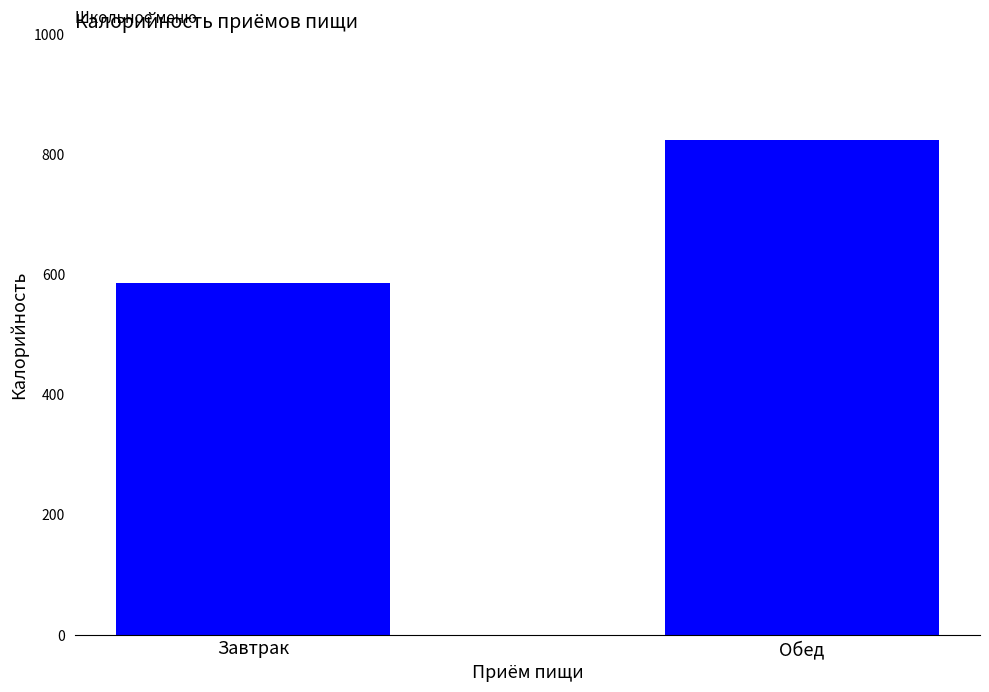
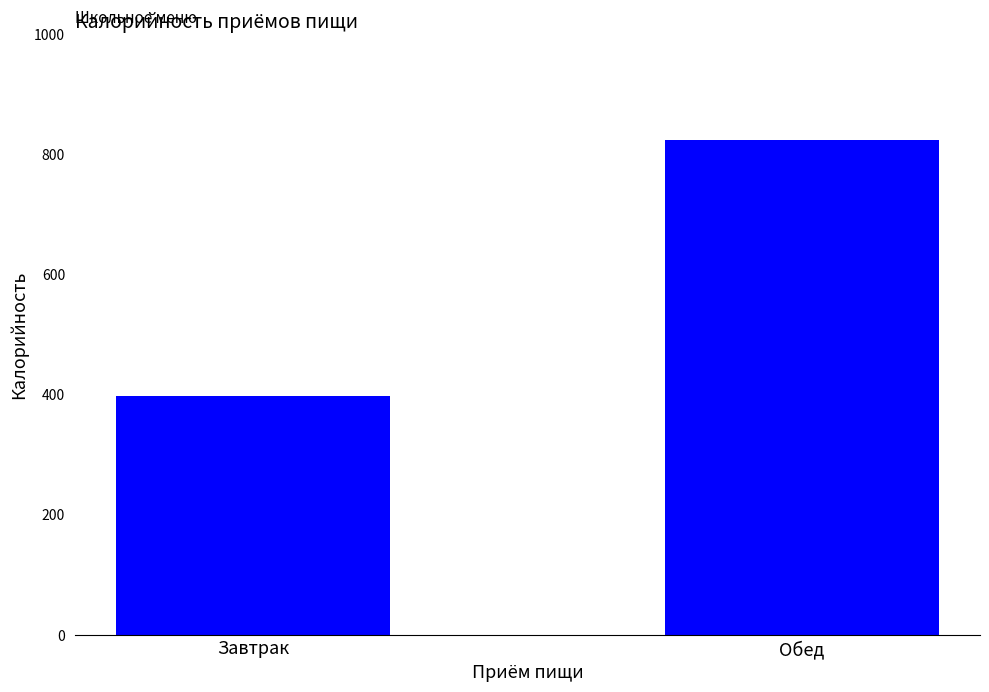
Завтрак: 580 -> 400
